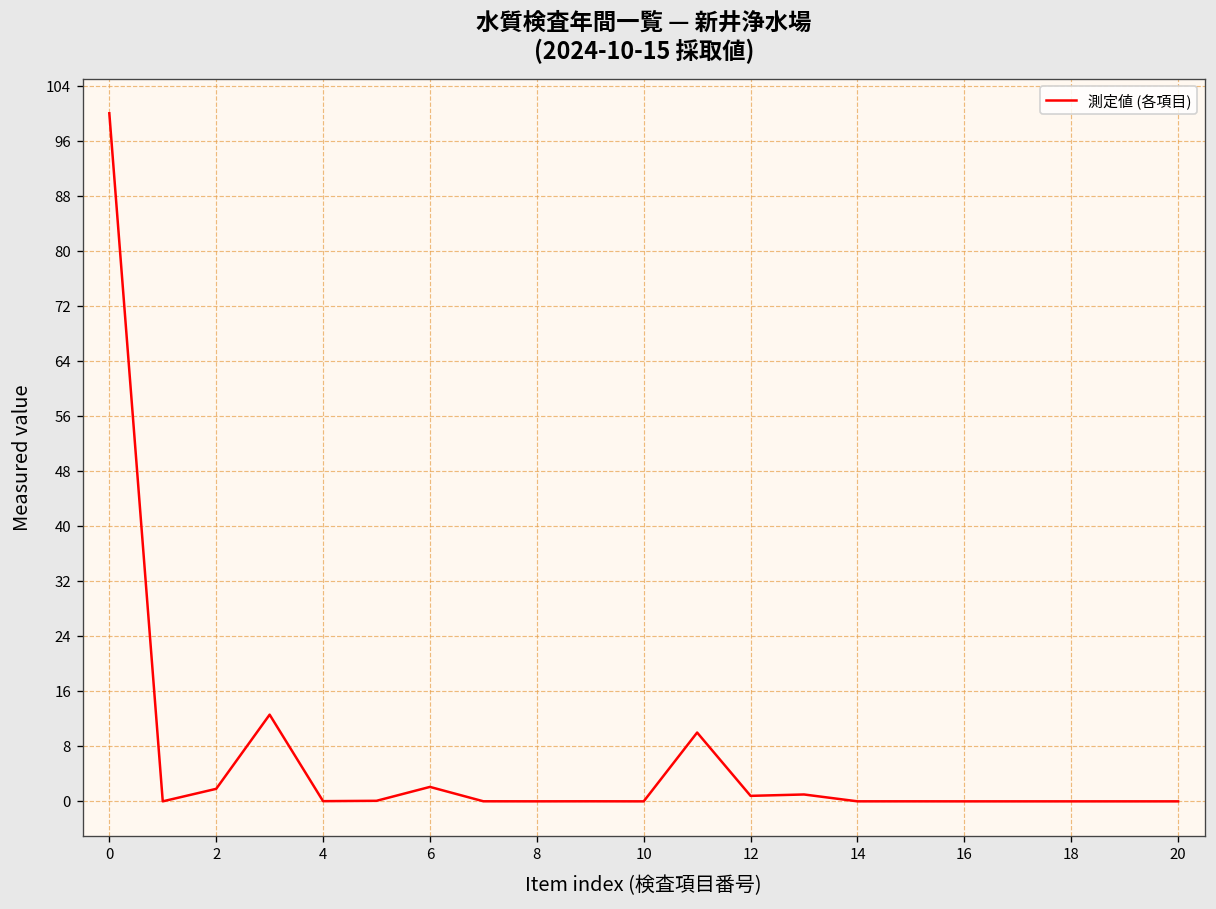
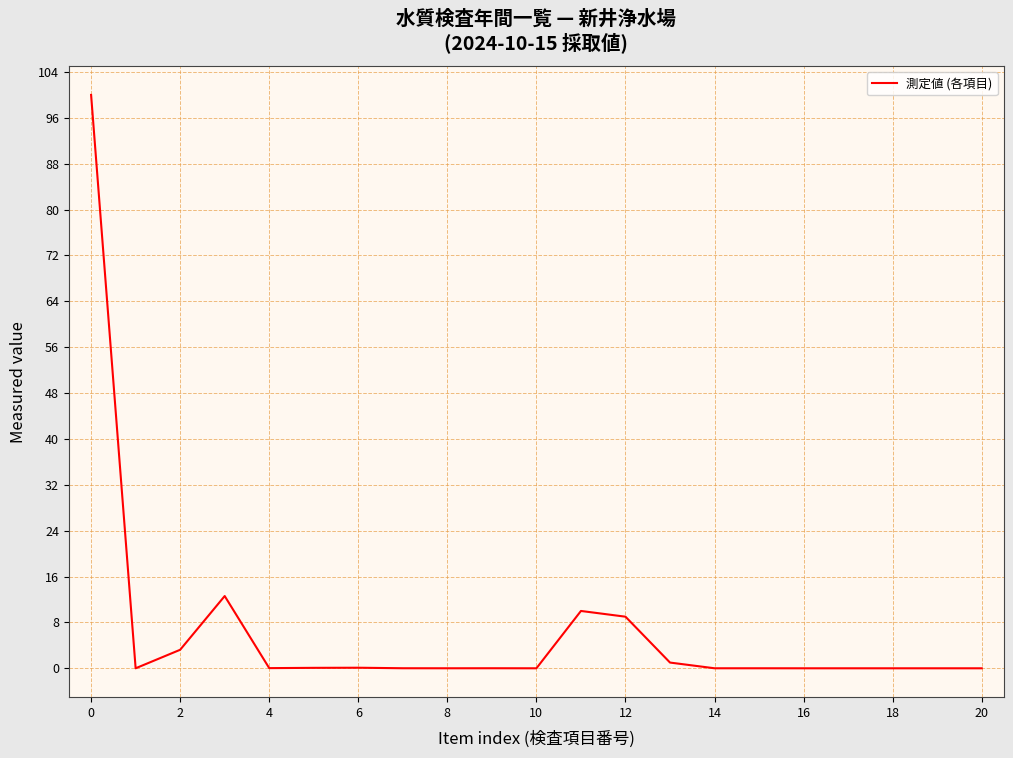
2: 2 -> 3
6: 2 -> 0
12: 1 -> 9
